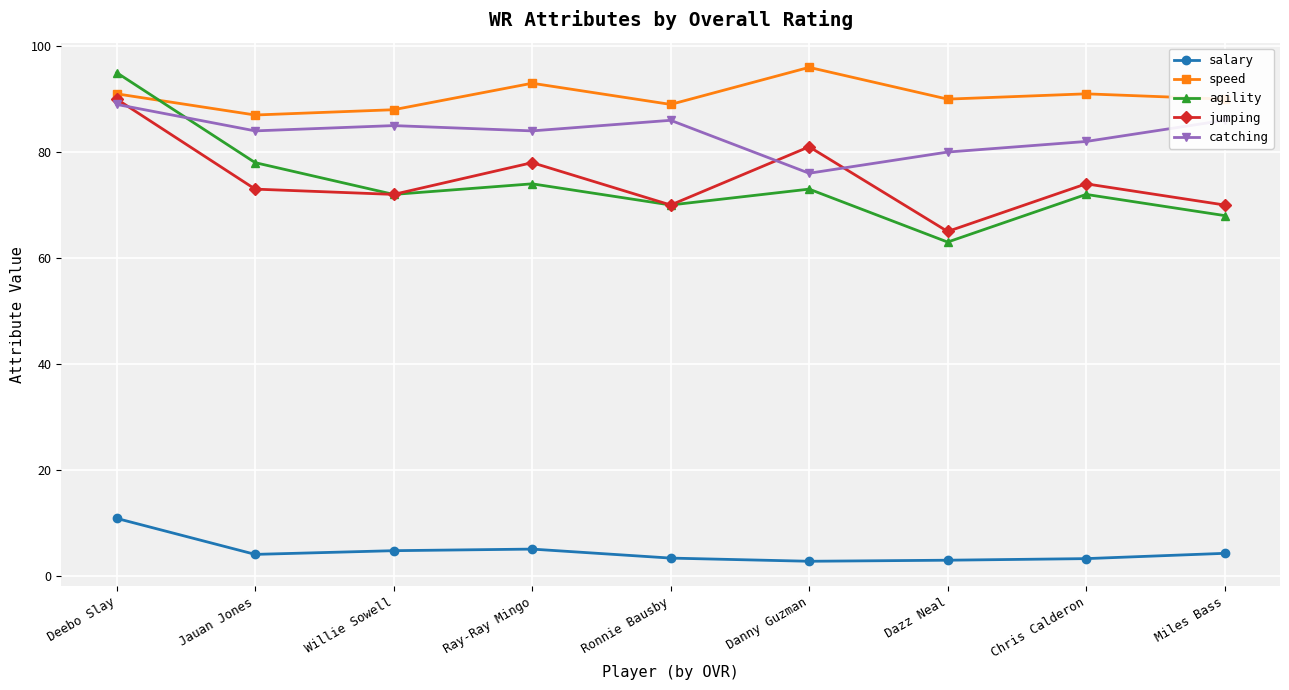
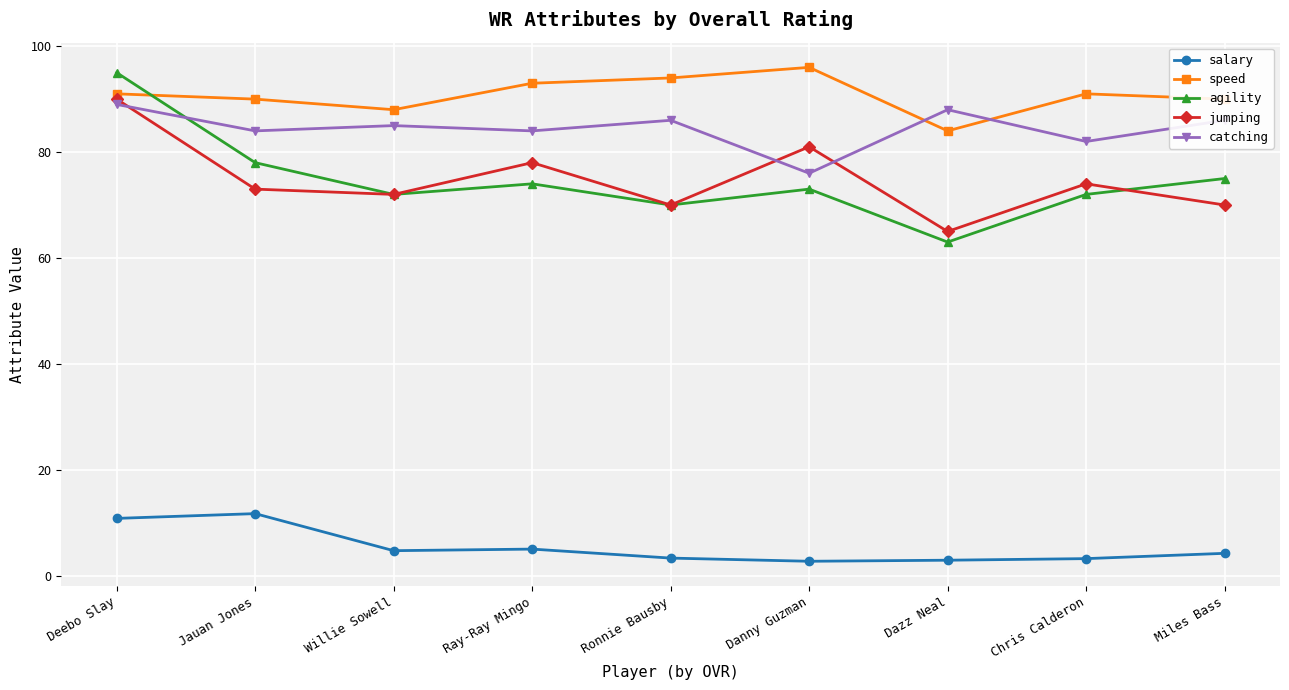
salary, Jauan Jones: 4 -> 12
speed, Jauan Jones: 87 -> 90
speed, Ronnie Bausby: 89 -> 94
speed, Dazz Neal: 90 -> 84
catching, Dazz Neal: 80 -> 88
agility, Miles Bass: 68 -> 75
